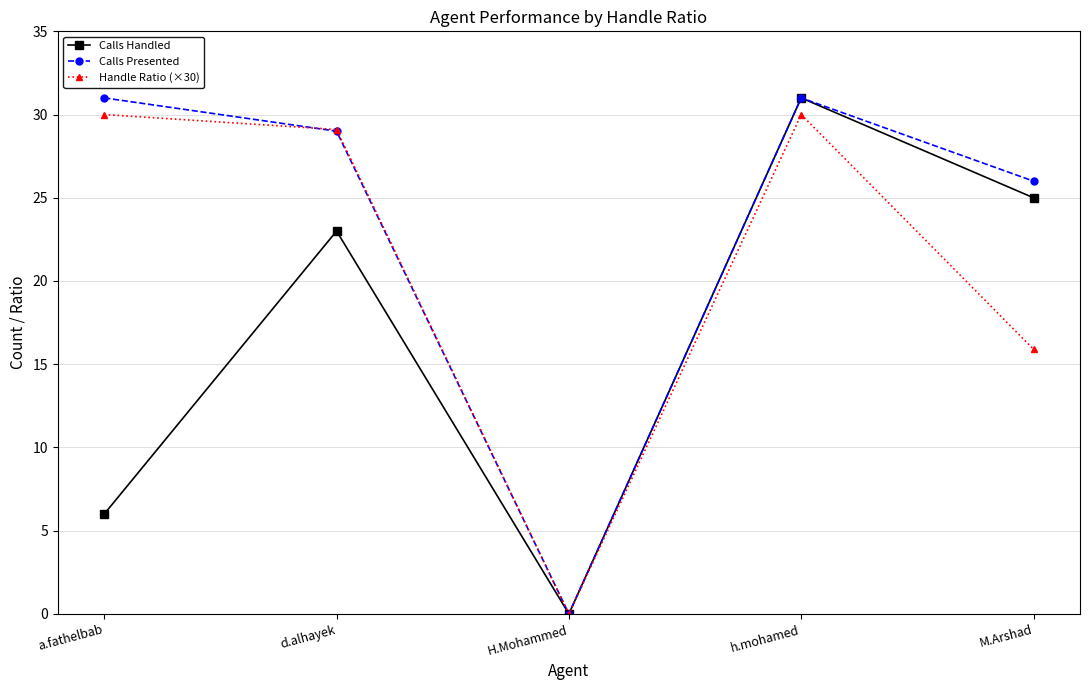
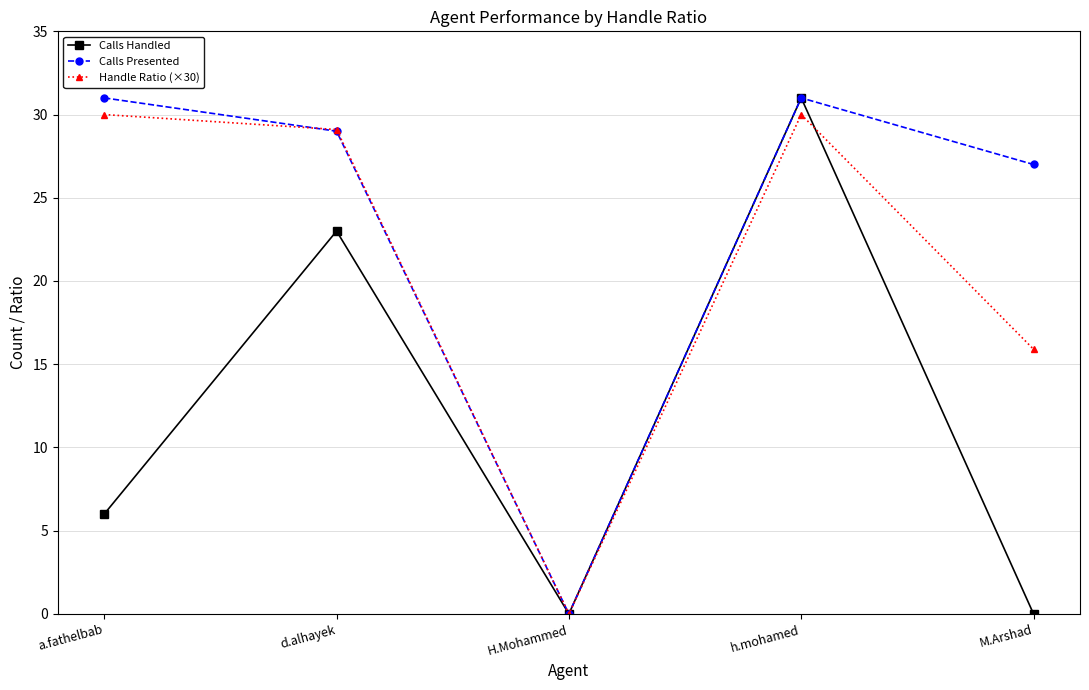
Calls Handled, M.Arshad: 25 -> 0
Calls Presented, M.Arshad: 26 -> 27
